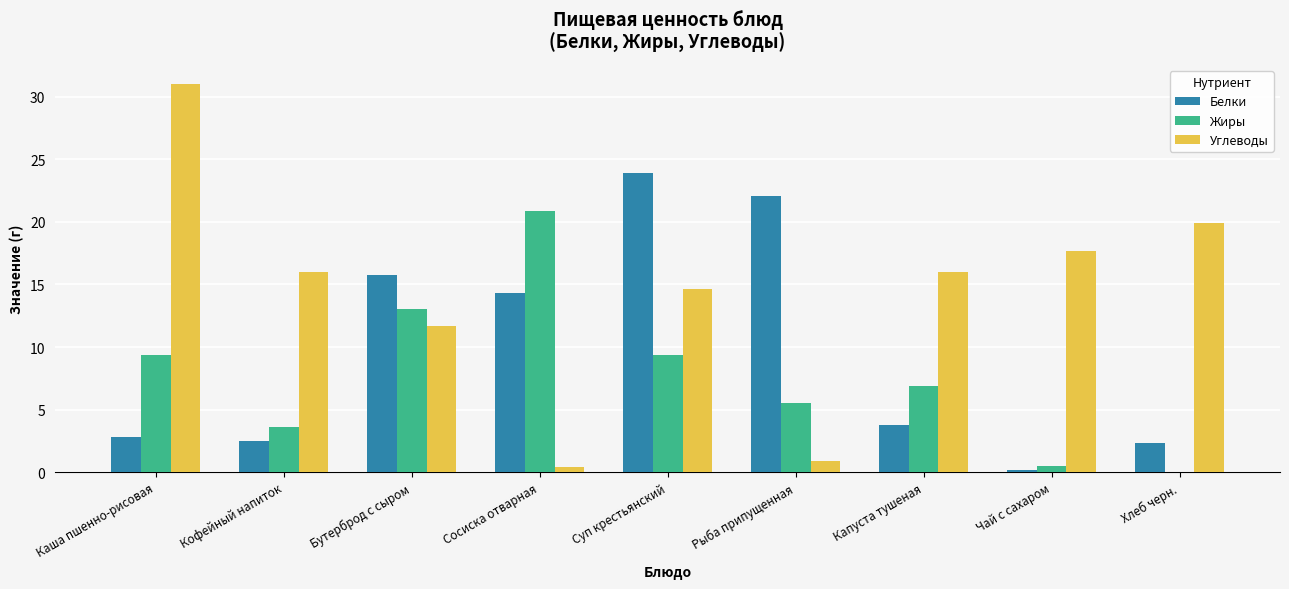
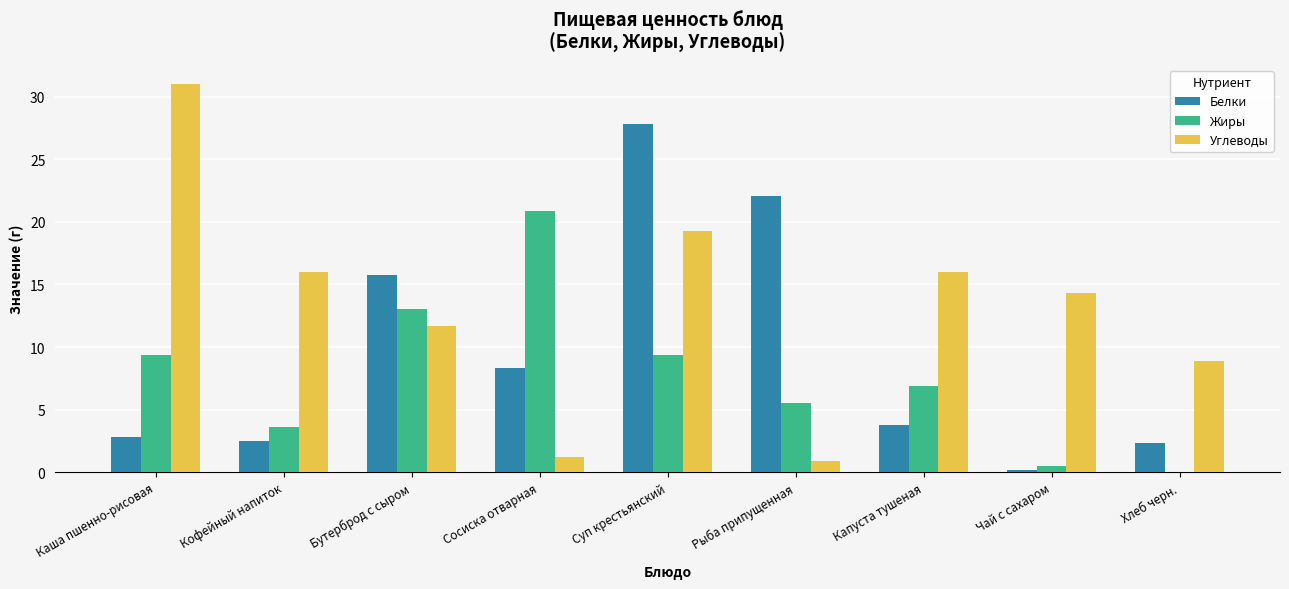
Белки, Сосиска отварная: 14.4 -> 8.3
Углеводы, Сосиска отварная: 0.4 -> 1.2
Белки, Суп крестьянский: 23.9 -> 27.8
Углеводы, Суп крестьянский: 14.6 -> 19.3
Углеводы, Чай с сахаром: 17.7 -> 14.3
Углеводы, Хлеб черн.: 19.9 -> 8.9
